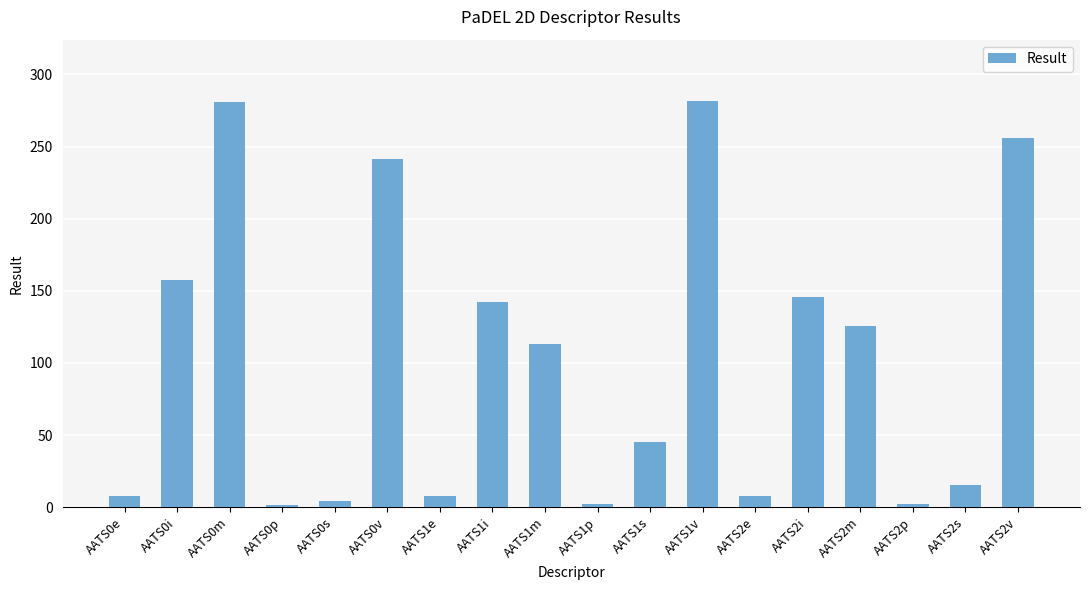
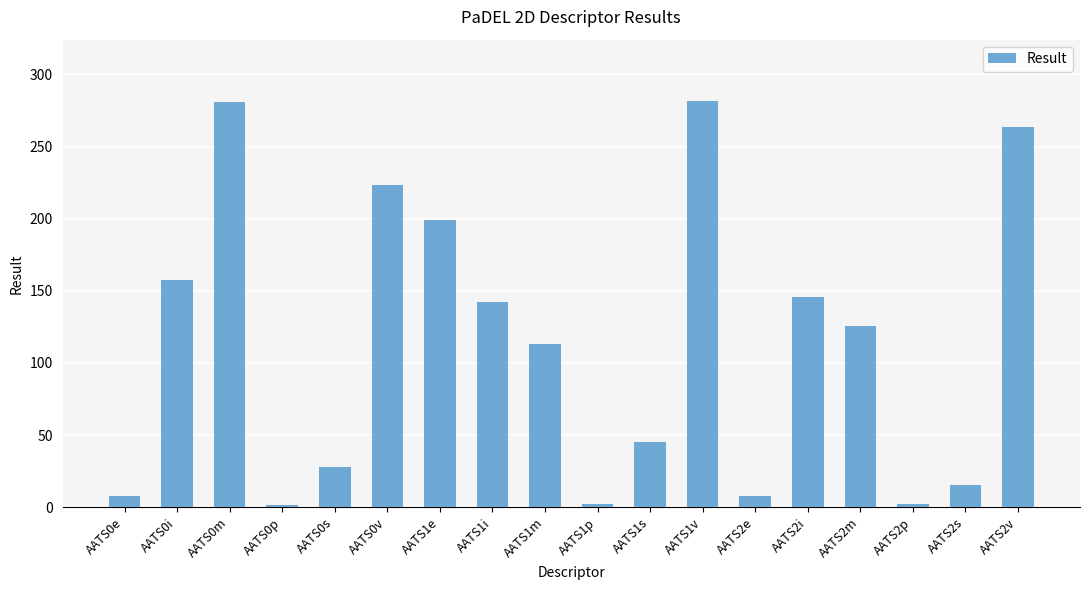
AATS0s: 4 -> 28
AATS0v: 241 -> 224
AATS1e: 8 -> 199
AATS2v: 256 -> 263
